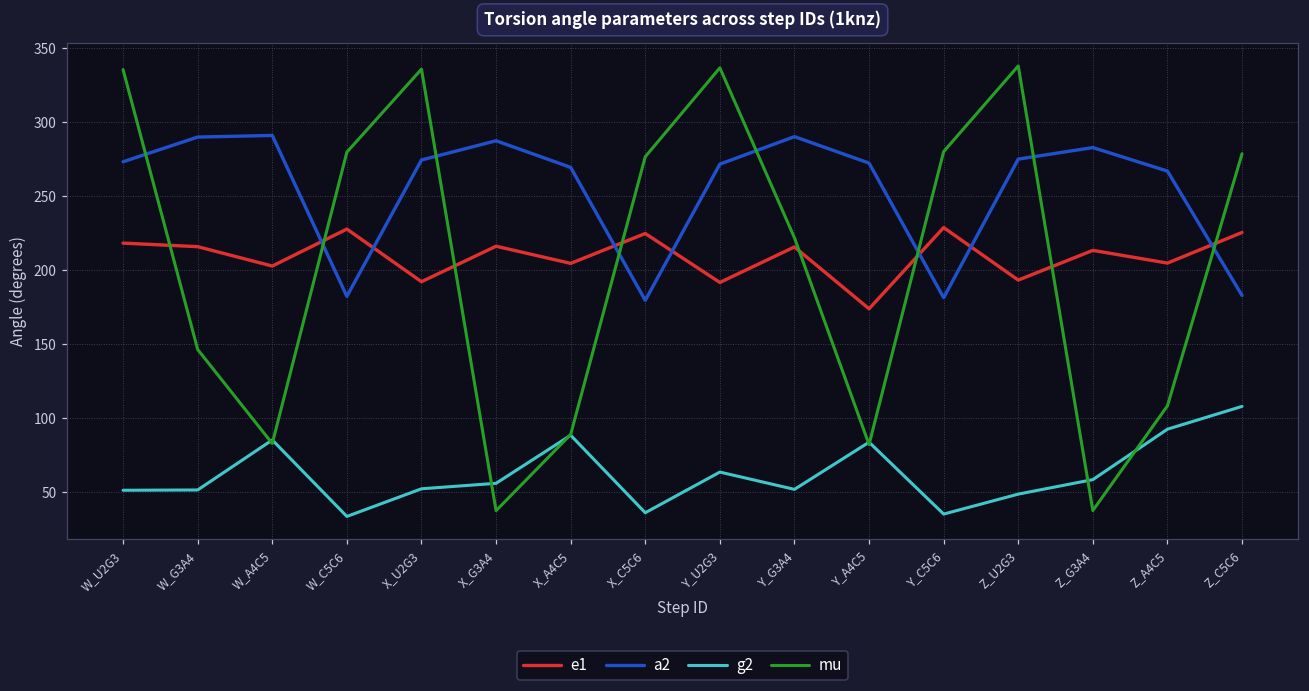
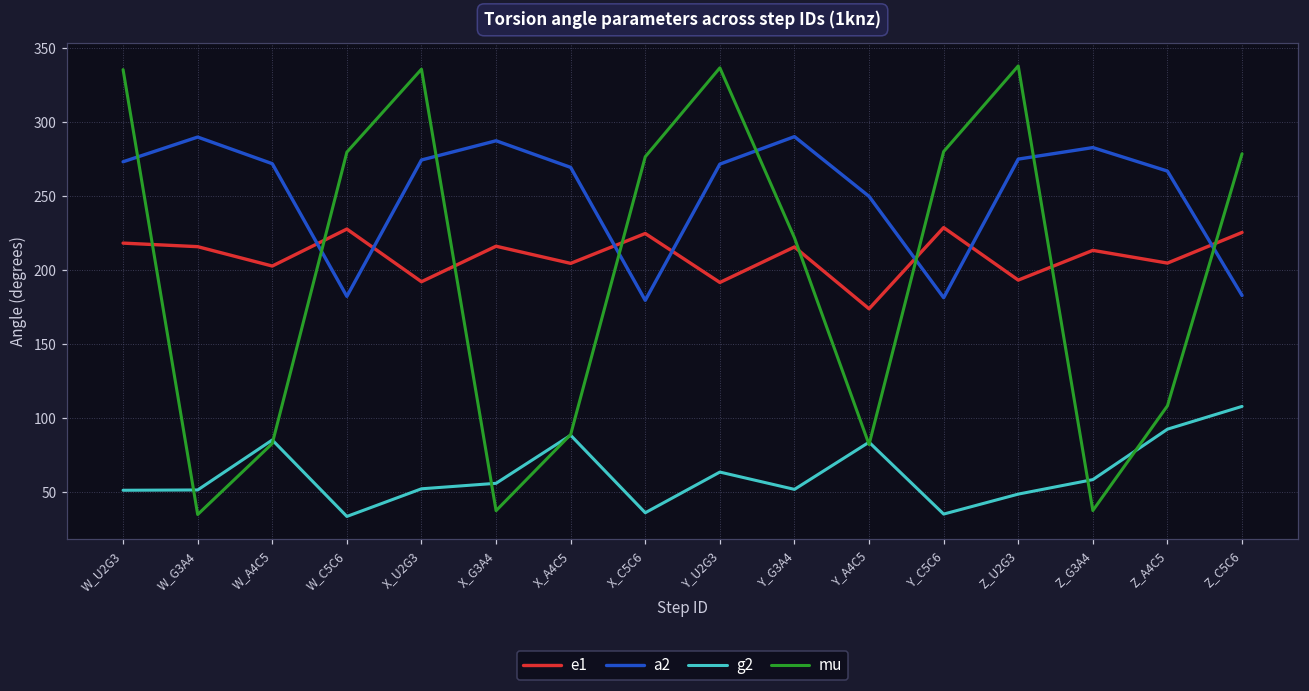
mu, W_G3A4: 146 -> 35
a2, W_A4C5: 291 -> 272
a2, Y_A4C5: 272 -> 250
